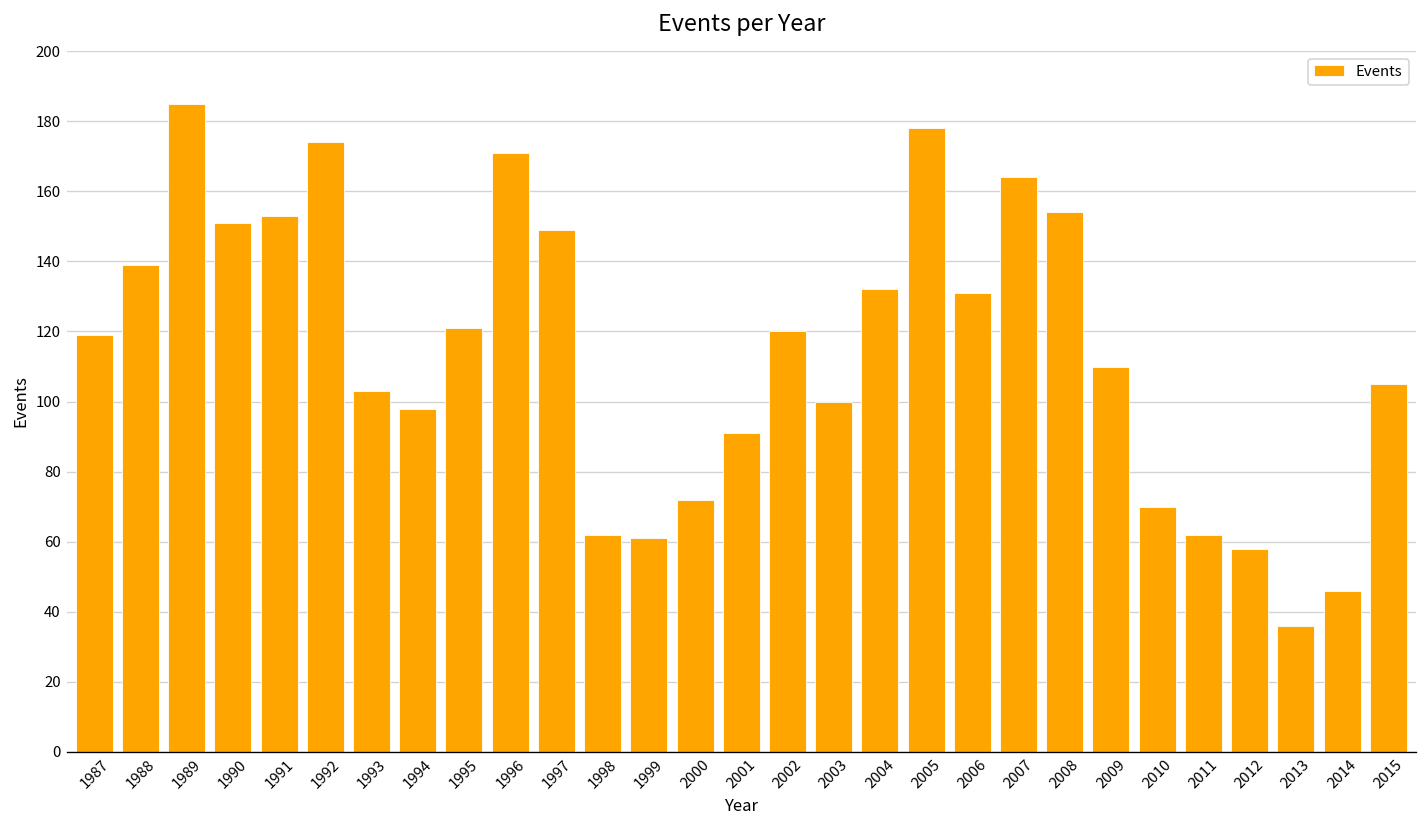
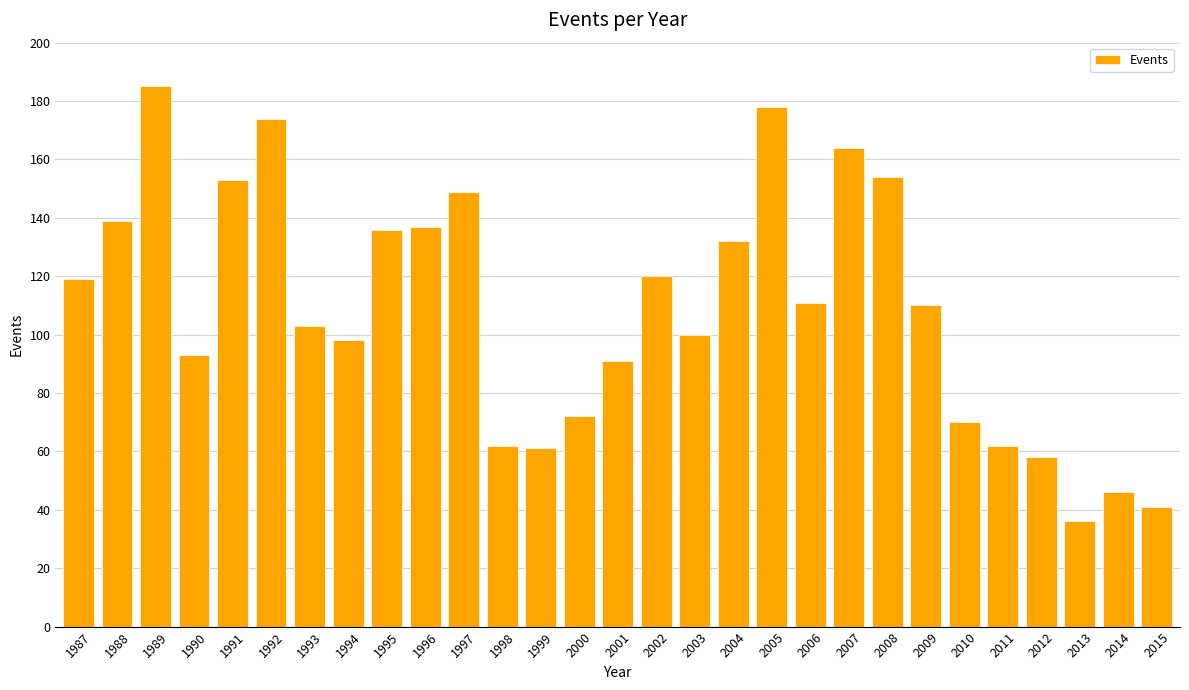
1990: 151 -> 93
1995: 121 -> 136
1996: 171 -> 137
2006: 131 -> 111
2015: 105 -> 41
